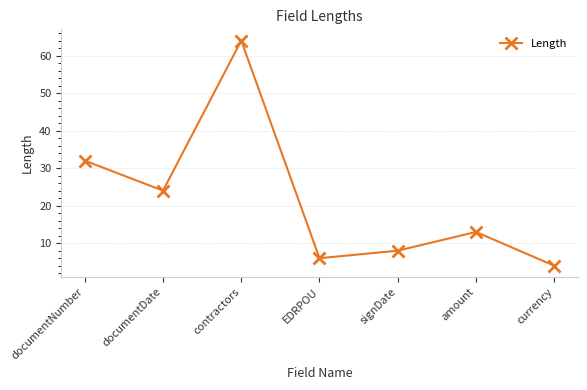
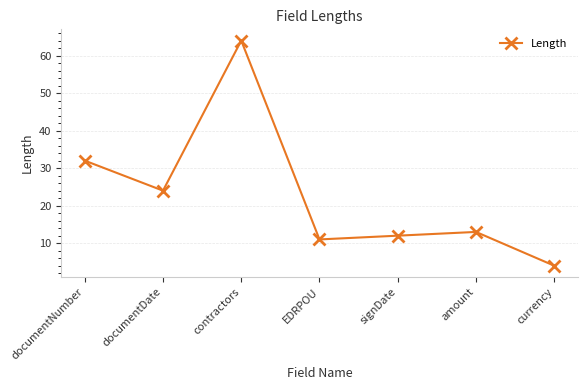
EDRPOU: 6 -> 11
signDate: 8 -> 12
